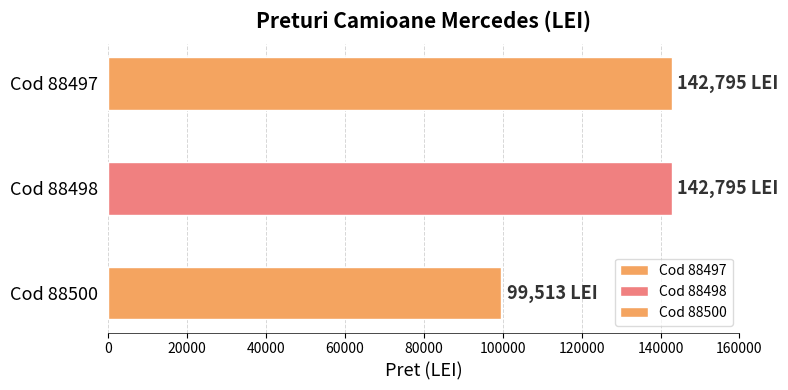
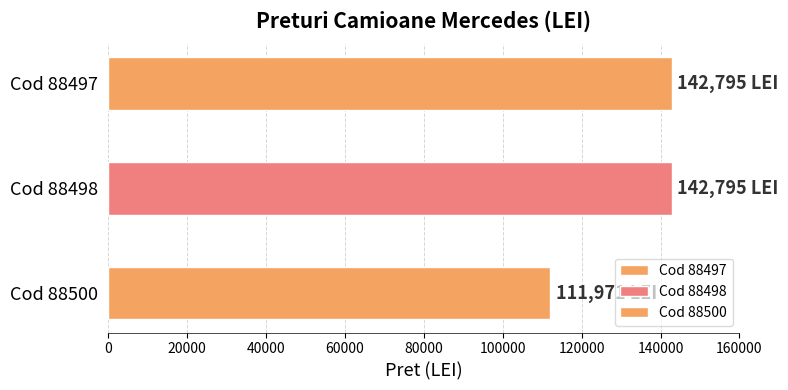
Cod 88500: 100000 -> 112000
